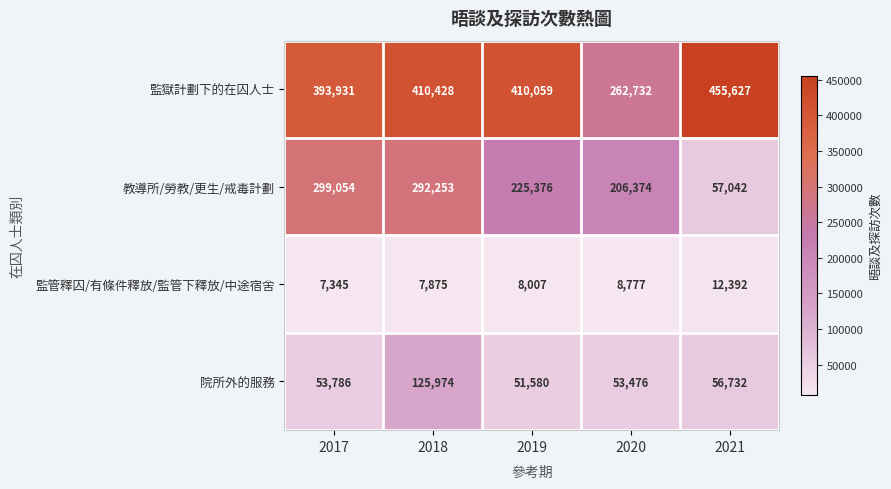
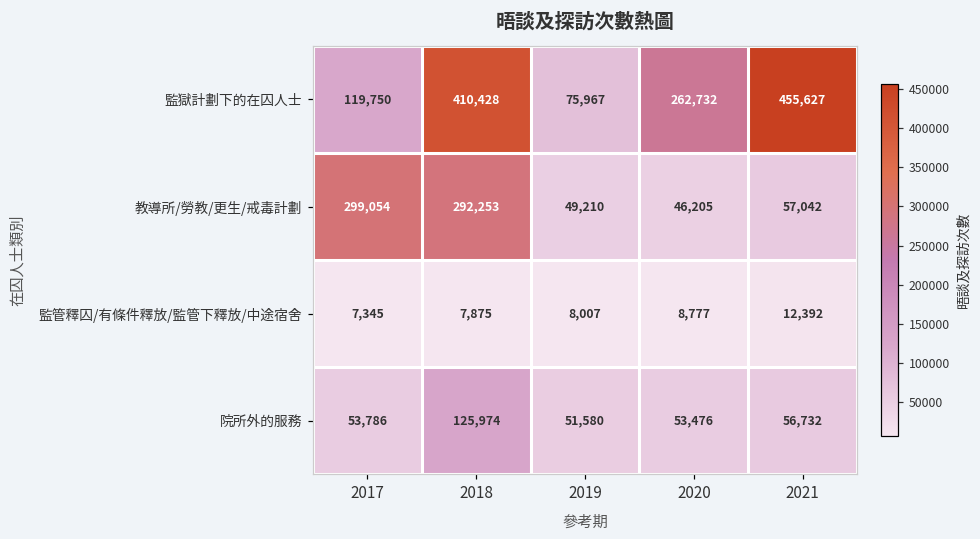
監獄計劃下的在囚人士, 2017: 393,931 -> 119,750
監獄計劃下的在囚人士, 2019: 410,059 -> 75,967
教導所/勞教/更生/戒毒計劃, 2019: 225,376 -> 49,210
教導所/勞教/更生/戒毒計劃, 2020: 206,374 -> 46,205
